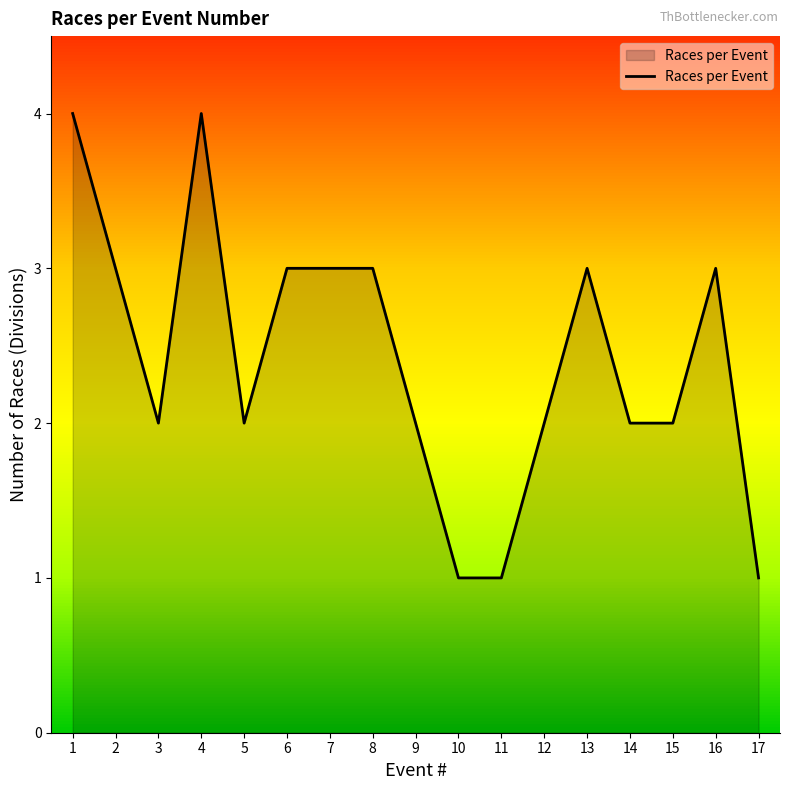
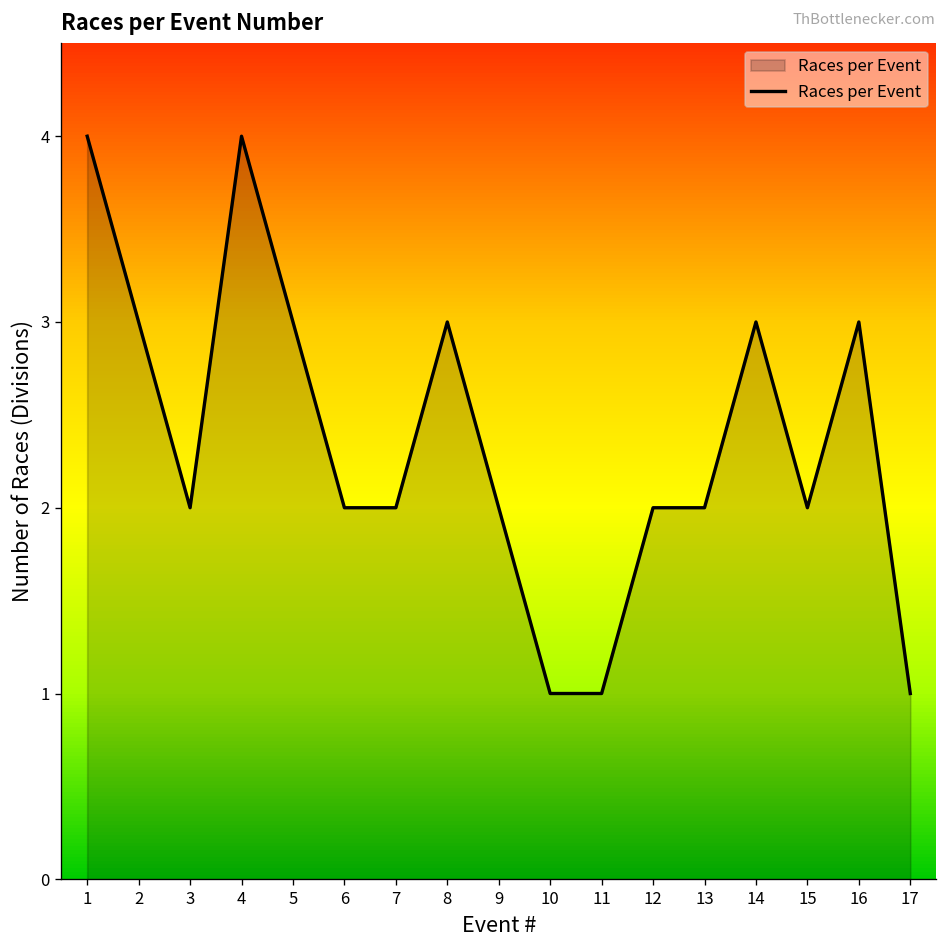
5: 2 -> 3
6: 3 -> 2
7: 3 -> 2
13: 3 -> 2
14: 2 -> 3
